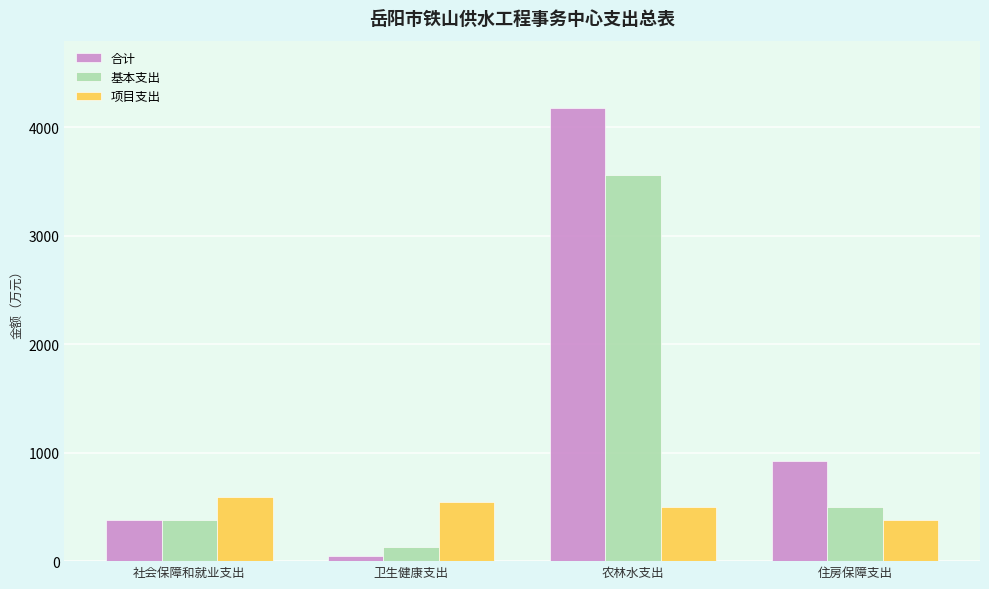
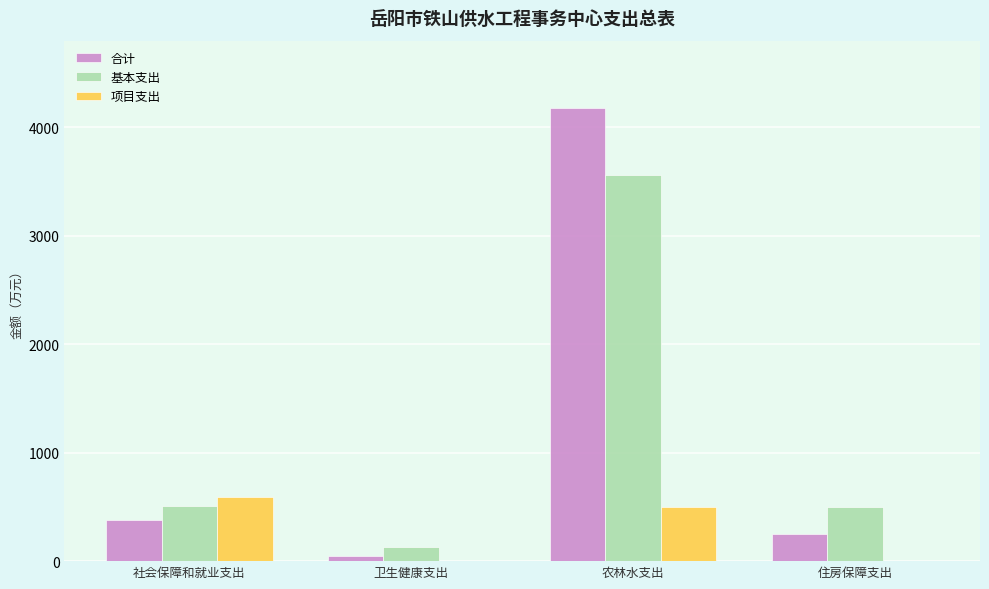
基本支出, 社会保障和就业支出: 380 -> 510
项目支出, 卫生健康支出: 540 -> 0
合计, 住房保障支出: 930 -> 250
项目支出, 住房保障支出: 380 -> 0
